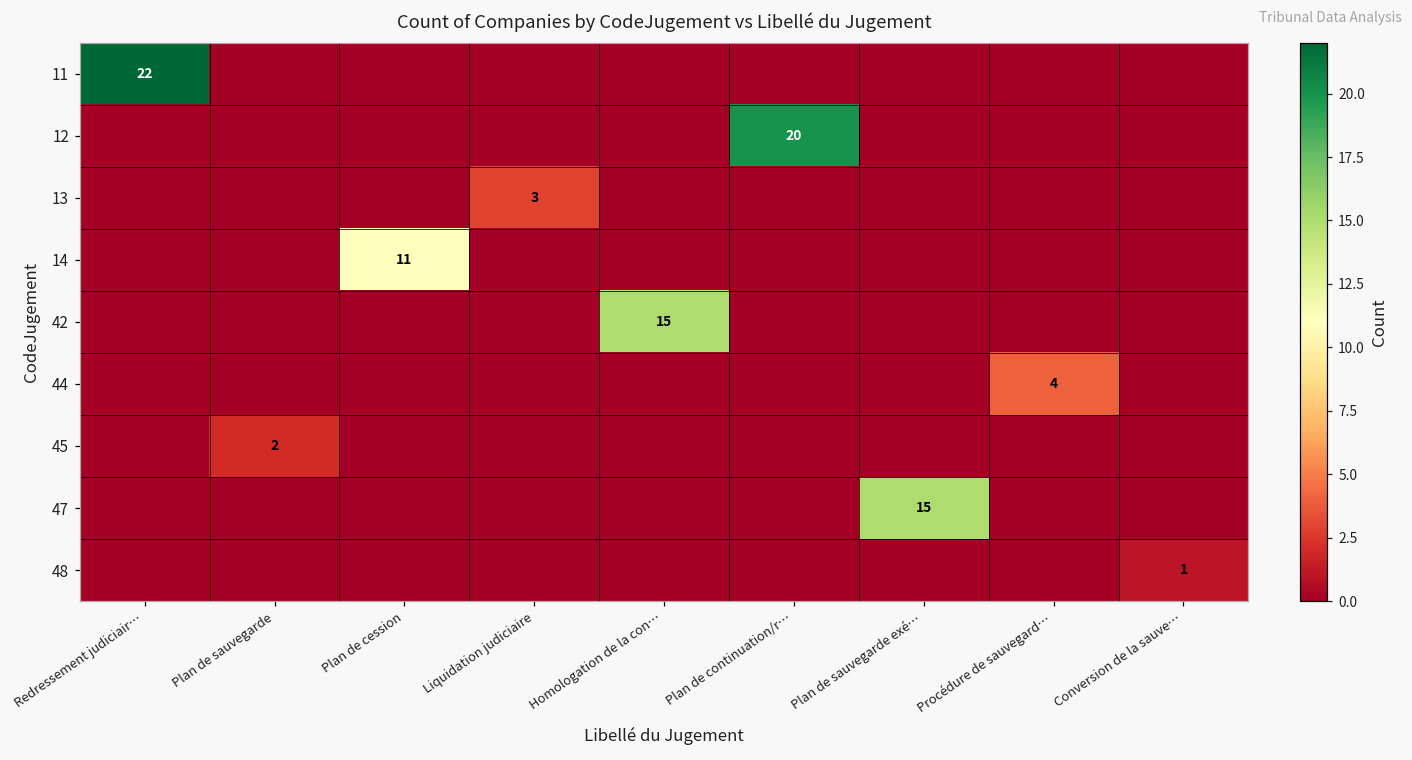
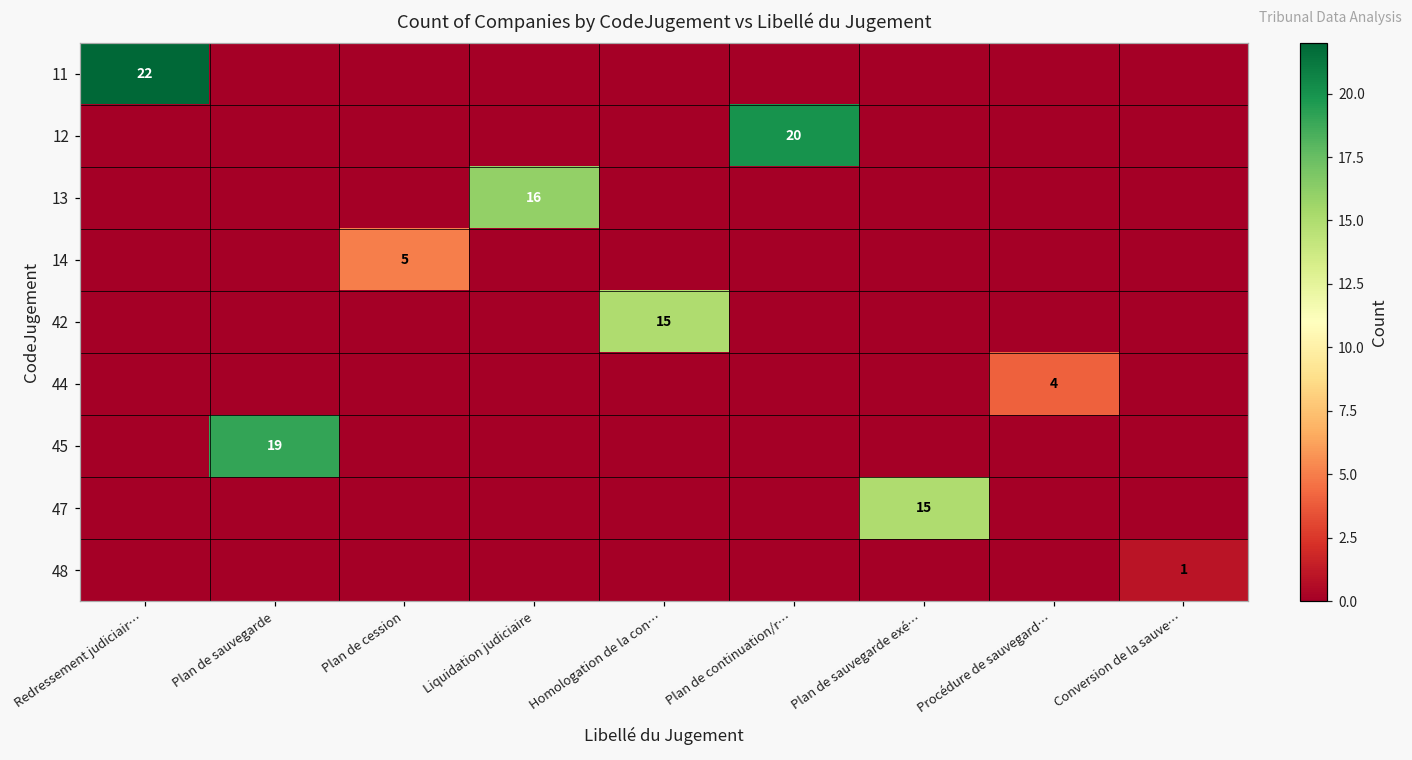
13, Liquidation judiciaire: 3 -> 16
14, Plan de cession: 11 -> 5
45, Plan de sauvegarde: 2 -> 19
